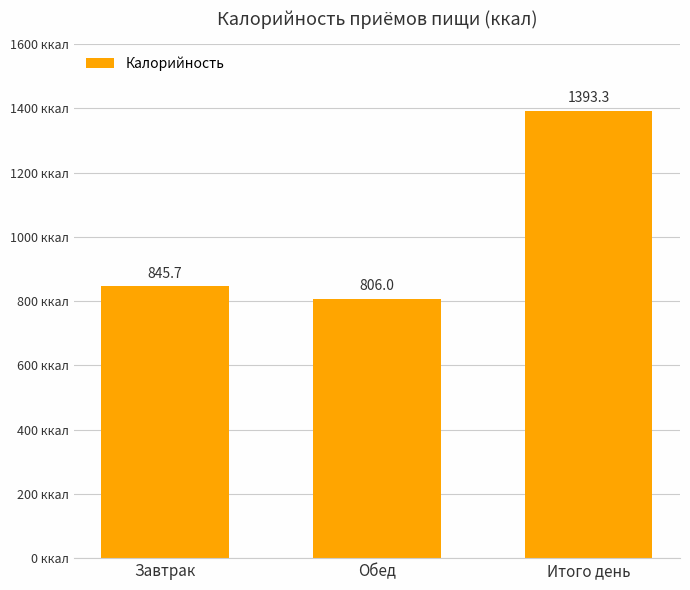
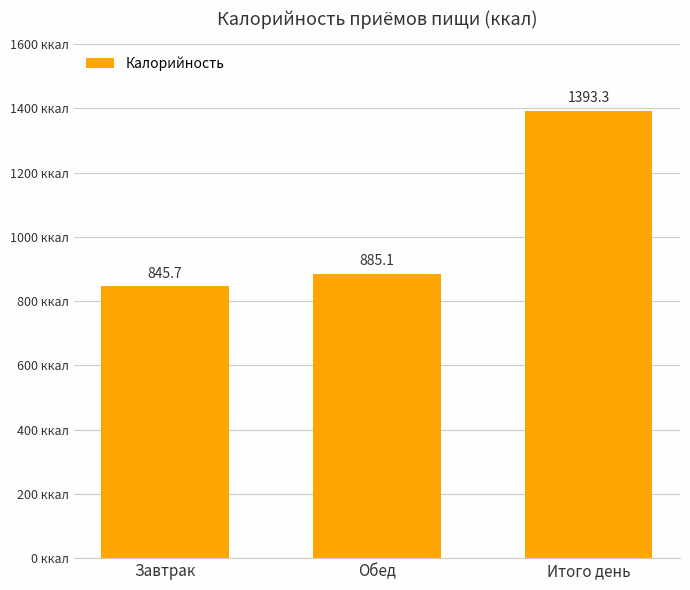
Обед: 806.0 -> 885.1
